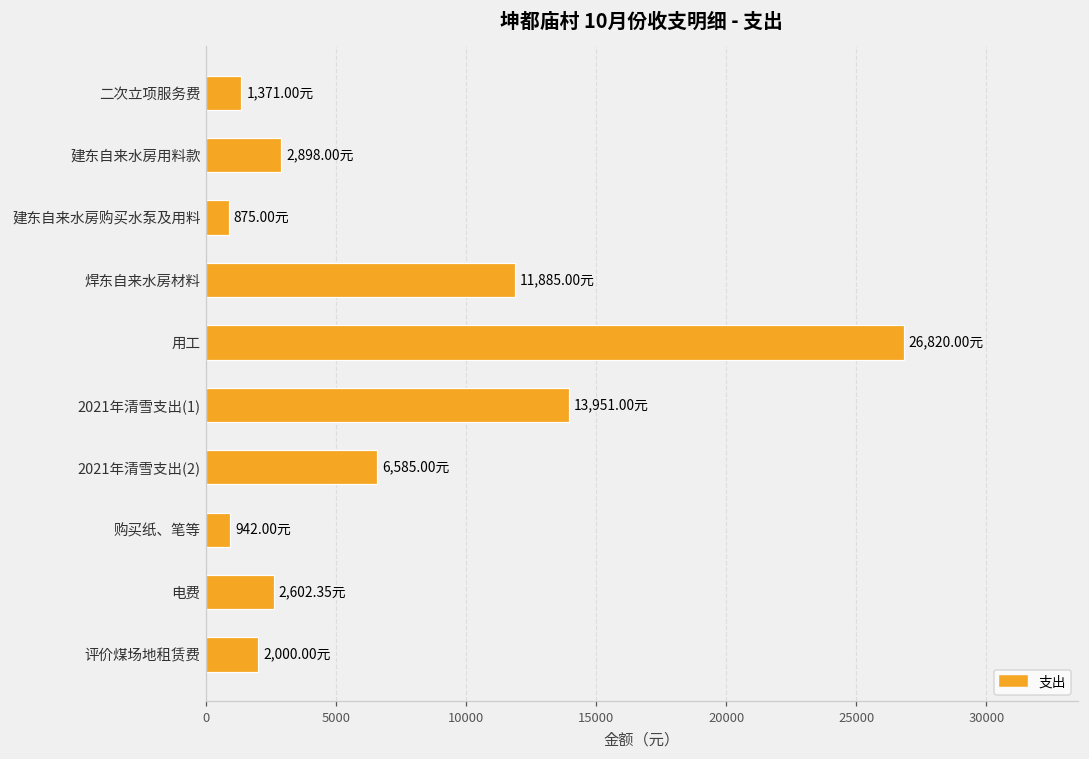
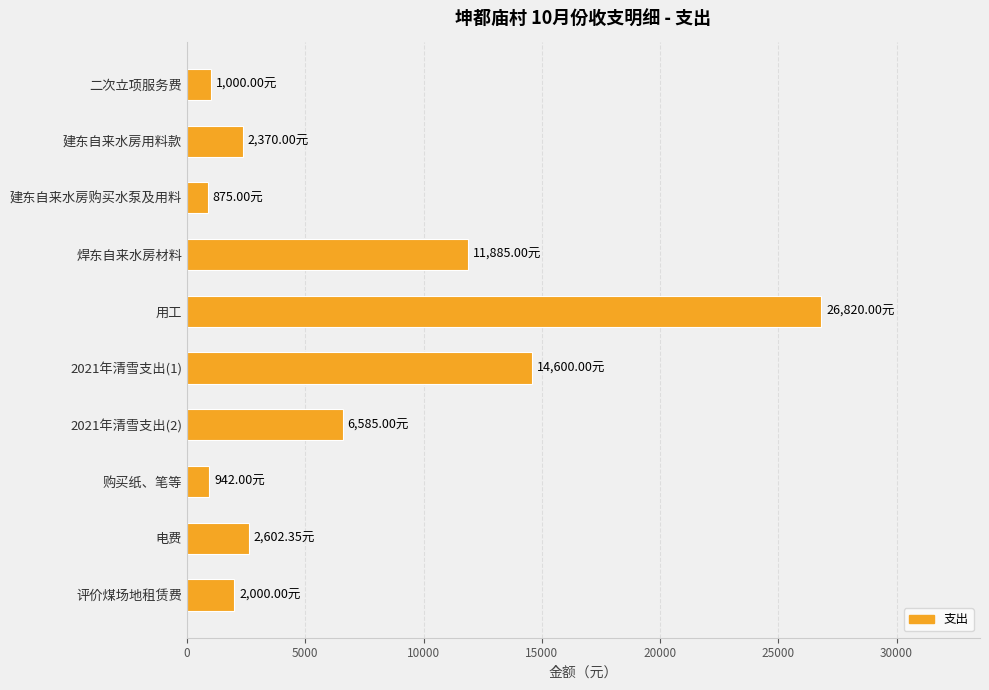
二次立项服务费: 1,371.00元 -> 1,000.00元
建东自来水房用料款: 2,898.00元 -> 2,370.00元
2021年清雪支出(1): 13,951.00元 -> 14,600.00元
